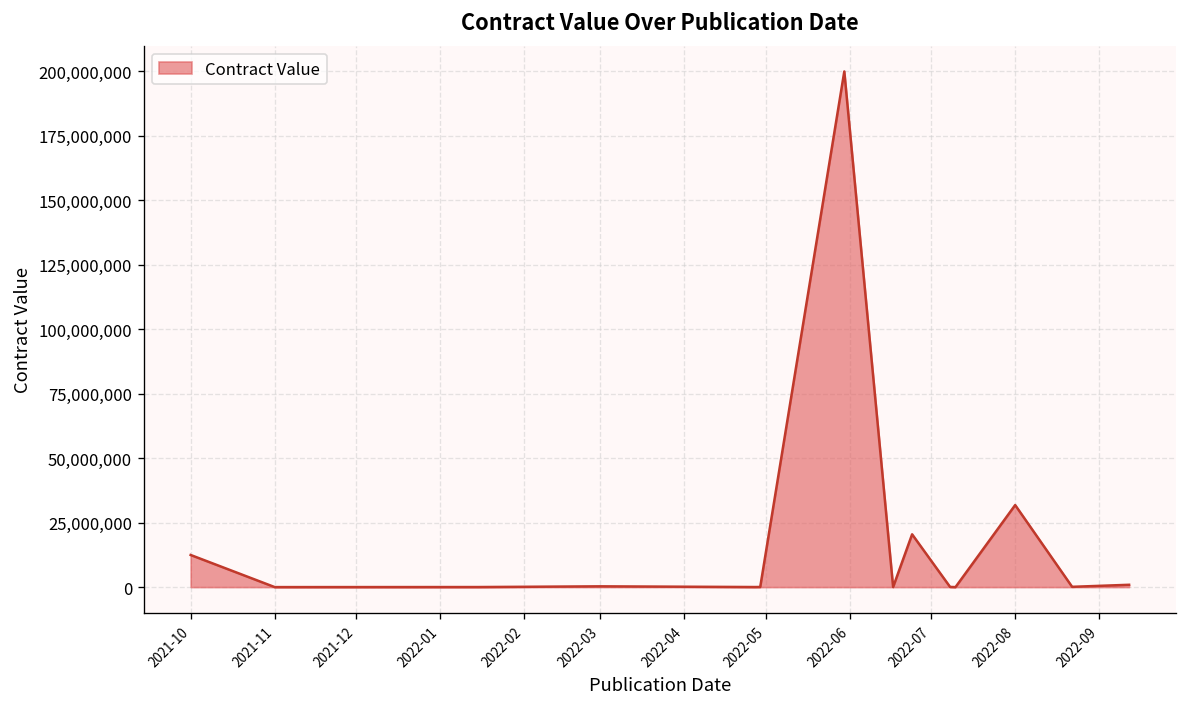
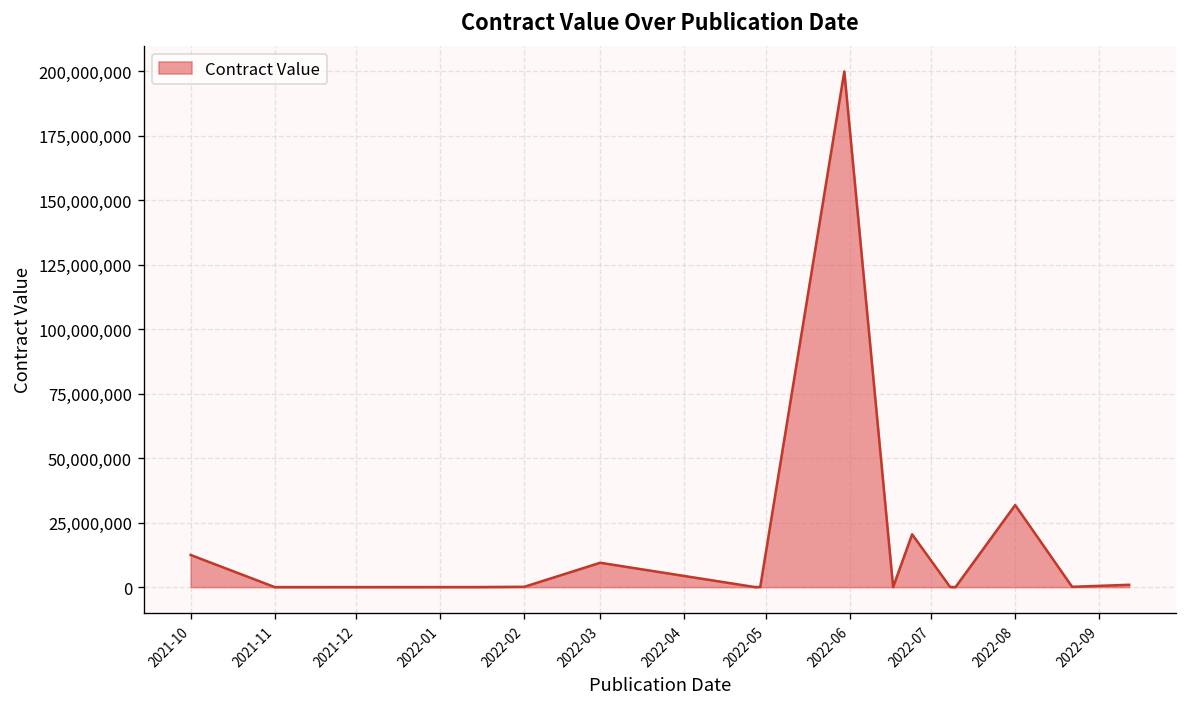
2022-03: 0 -> 9,000,000
